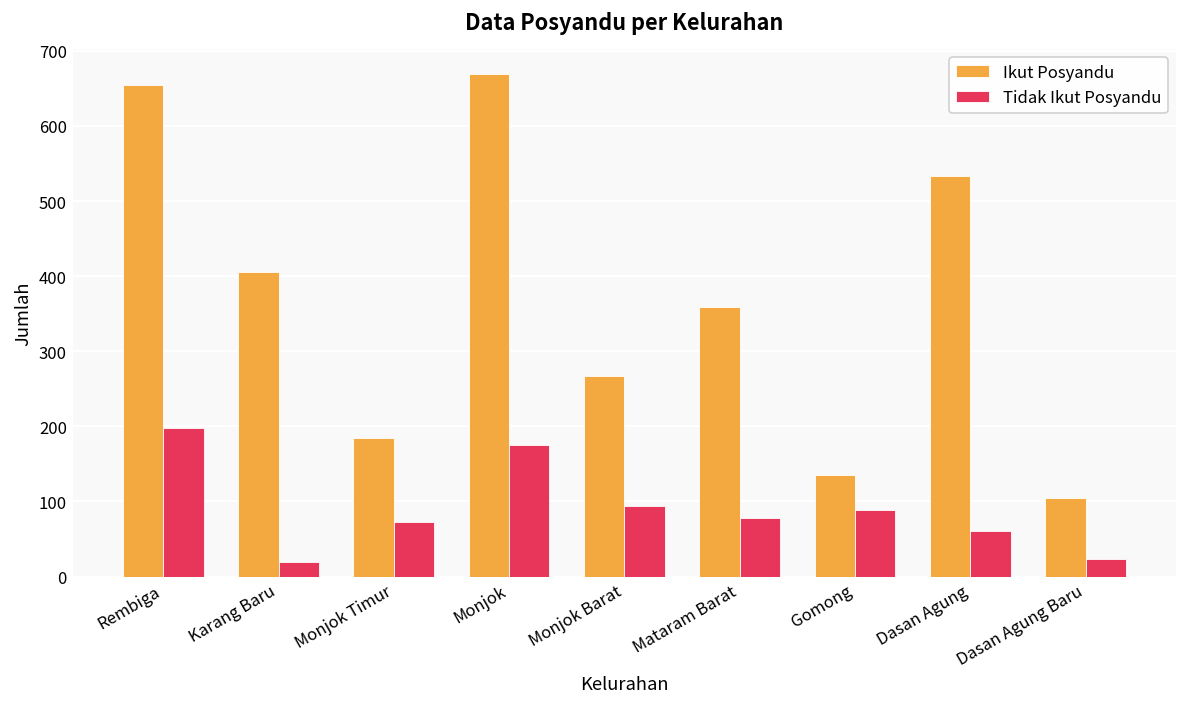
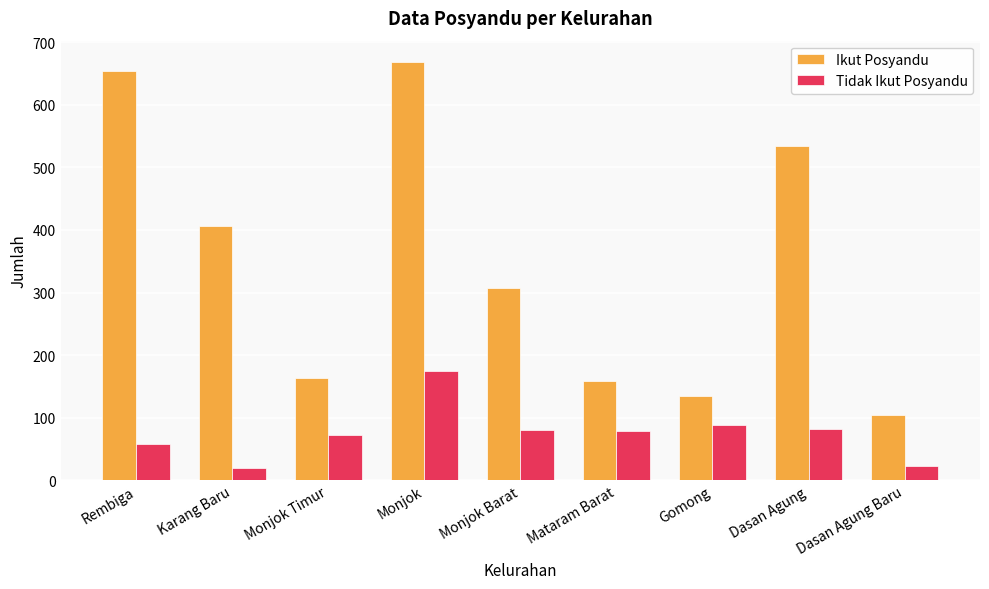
Tidak Ikut Posyandu, Rembiga: 200 -> 60
Ikut Posyandu, Monjok Timur: 190 -> 160
Ikut Posyandu, Monjok Barat: 270 -> 310
Tidak Ikut Posyandu, Monjok Barat: 90 -> 80
Ikut Posyandu, Mataram Barat: 360 -> 160
Tidak Ikut Posyandu, Dasan Agung: 60 -> 80
